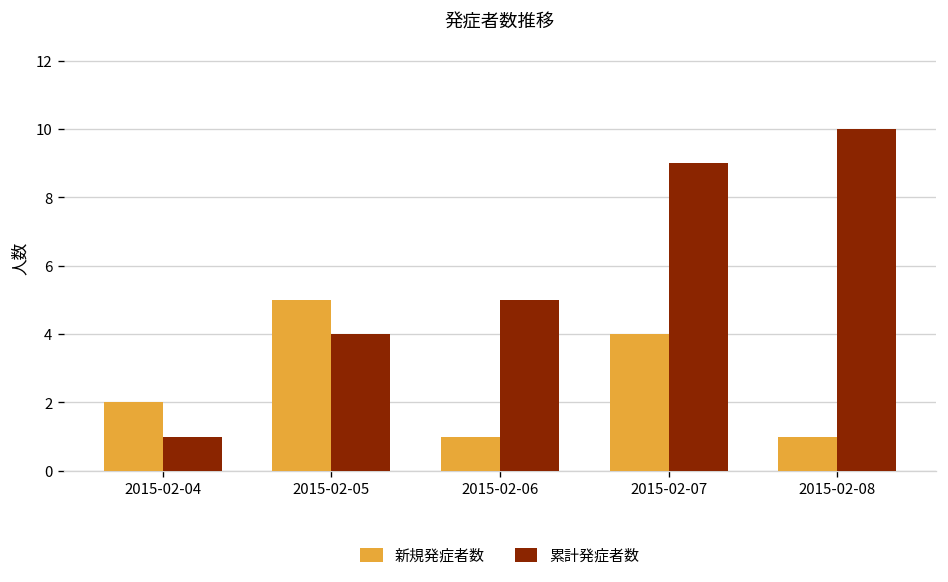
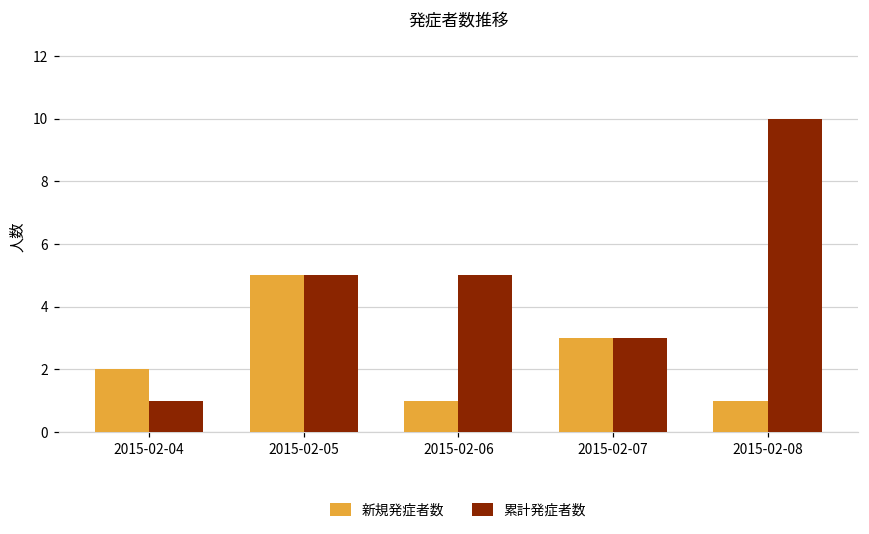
累計発症者数, 2015-02-05: 4 -> 5
新規発症者数, 2015-02-07: 4 -> 3
累計発症者数, 2015-02-07: 9 -> 3
